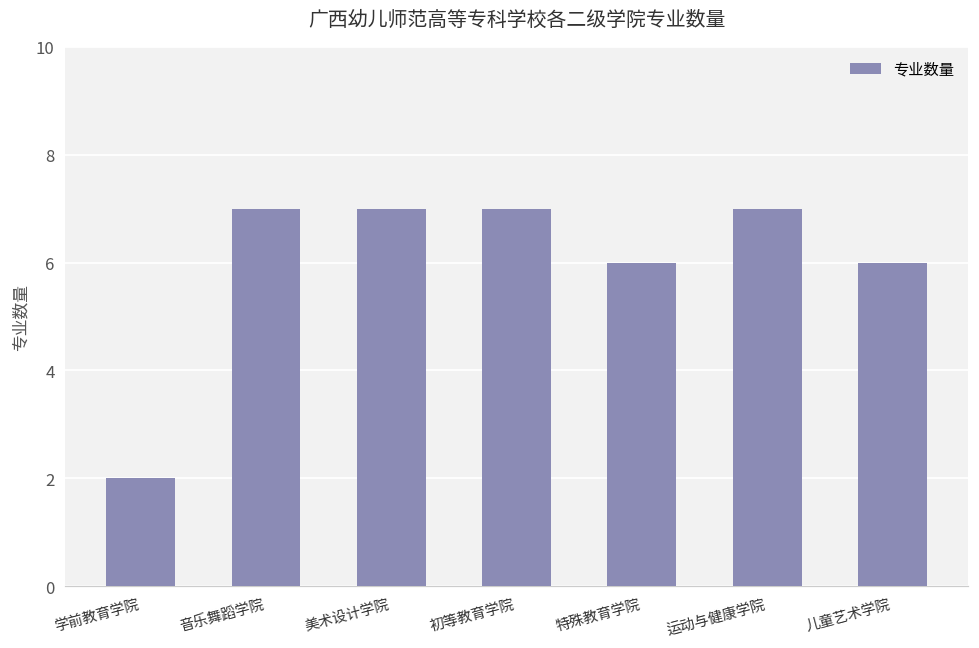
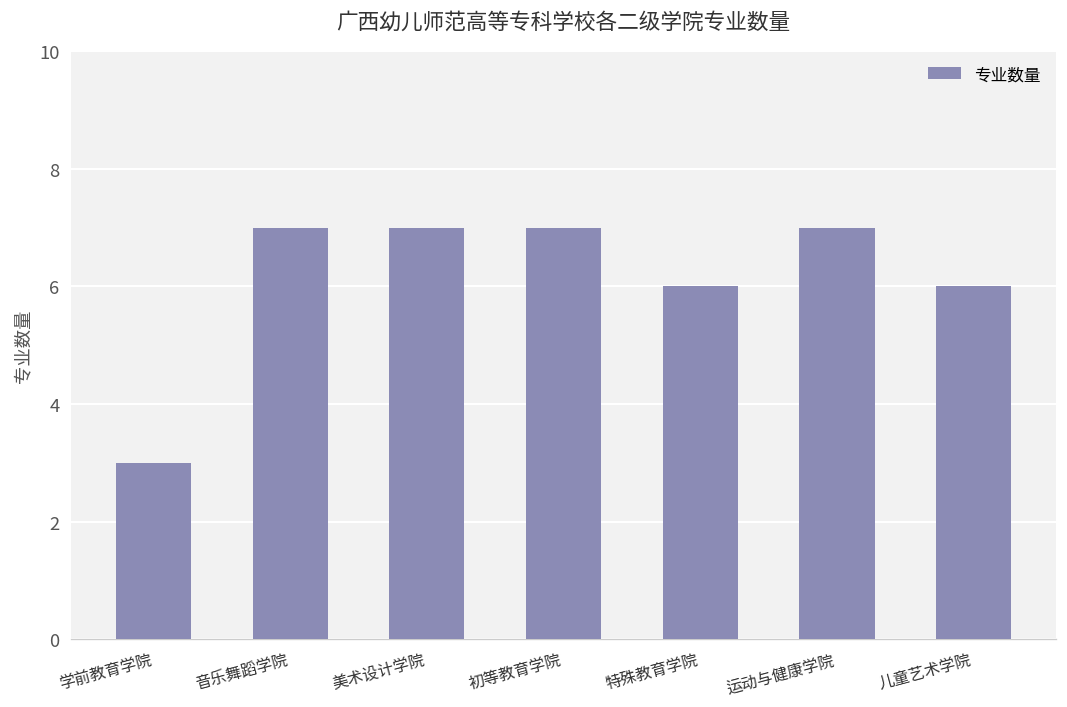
学前教育学院: 2 -> 3
